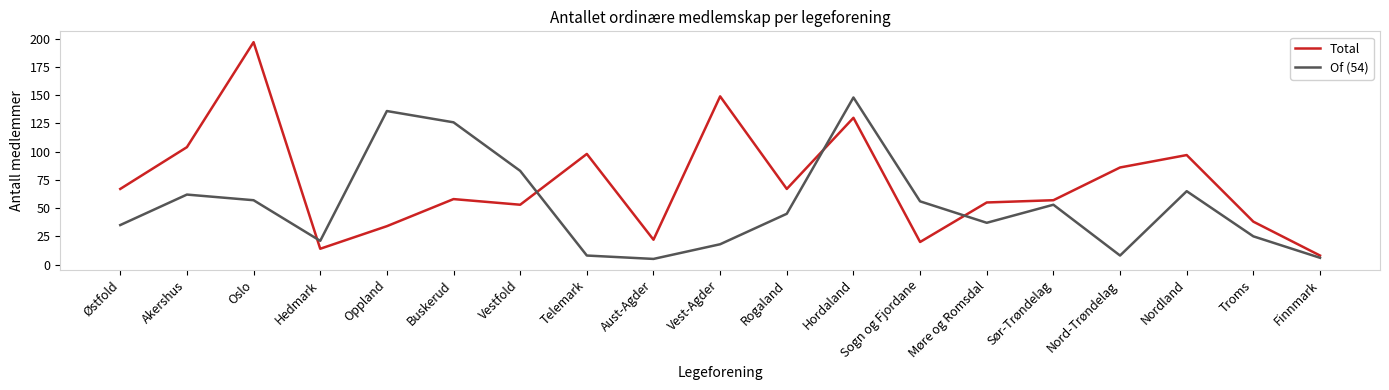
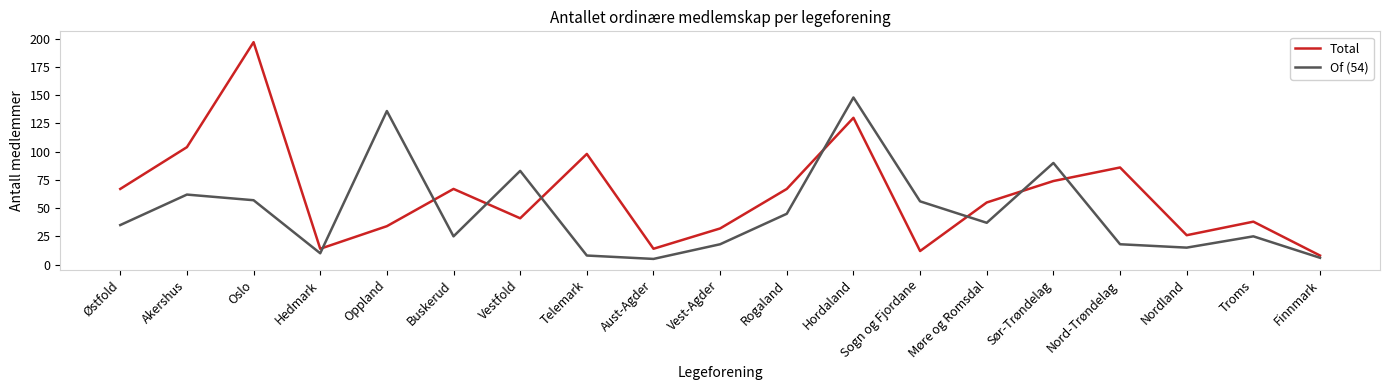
Of (54), Hedmark: 21 -> 10
Total, Buskerud: 58 -> 67
Of (54), Buskerud: 126 -> 25
Total, Vestfold: 53 -> 41
Total, Aust-Agder: 22 -> 14
Total, Vest-Agder: 149 -> 32
Total, Sogn og Fjordane: 20 -> 12
Total, Sør-Trøndelag: 57 -> 74
Of (54), Sør-Trøndelag: 53 -> 90
Of (54), Nord-Trøndelag: 8 -> 18
Total, Nordland: 97 -> 26
Of (54), Nordland: 65 -> 15
